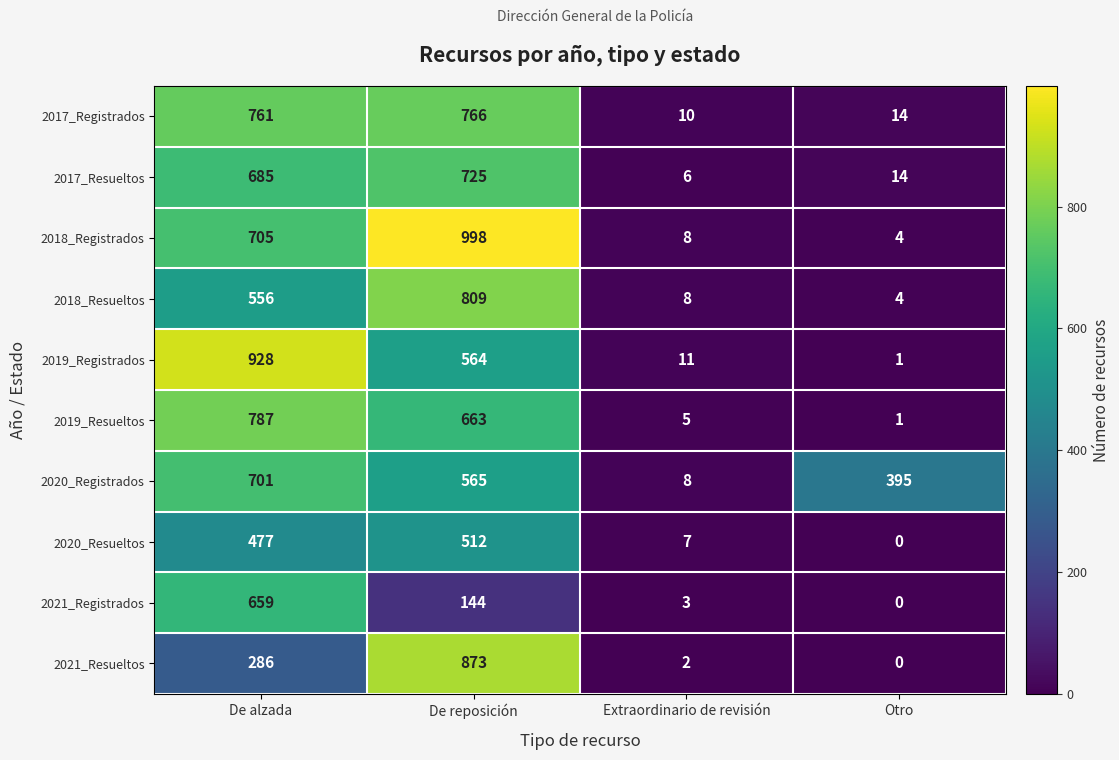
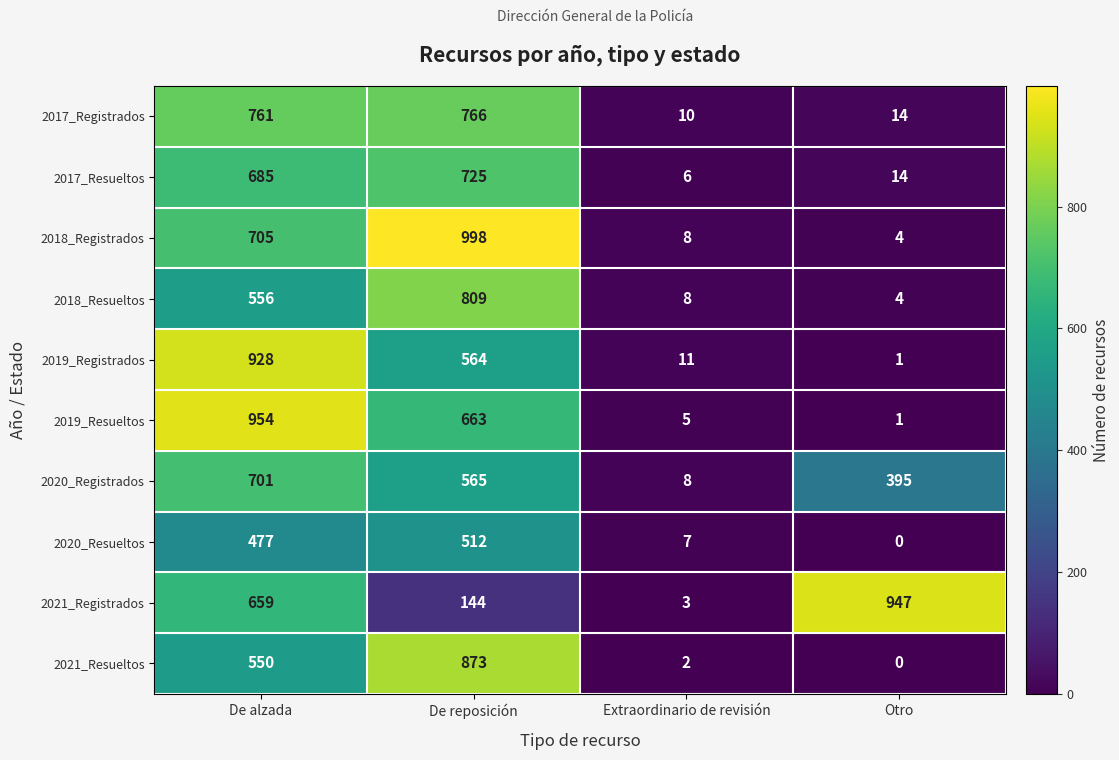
2019_Resueltos, De alzada: 787 -> 954
2021_Registrados, Otro: 0 -> 947
2021_Resueltos, De alzada: 286 -> 550
